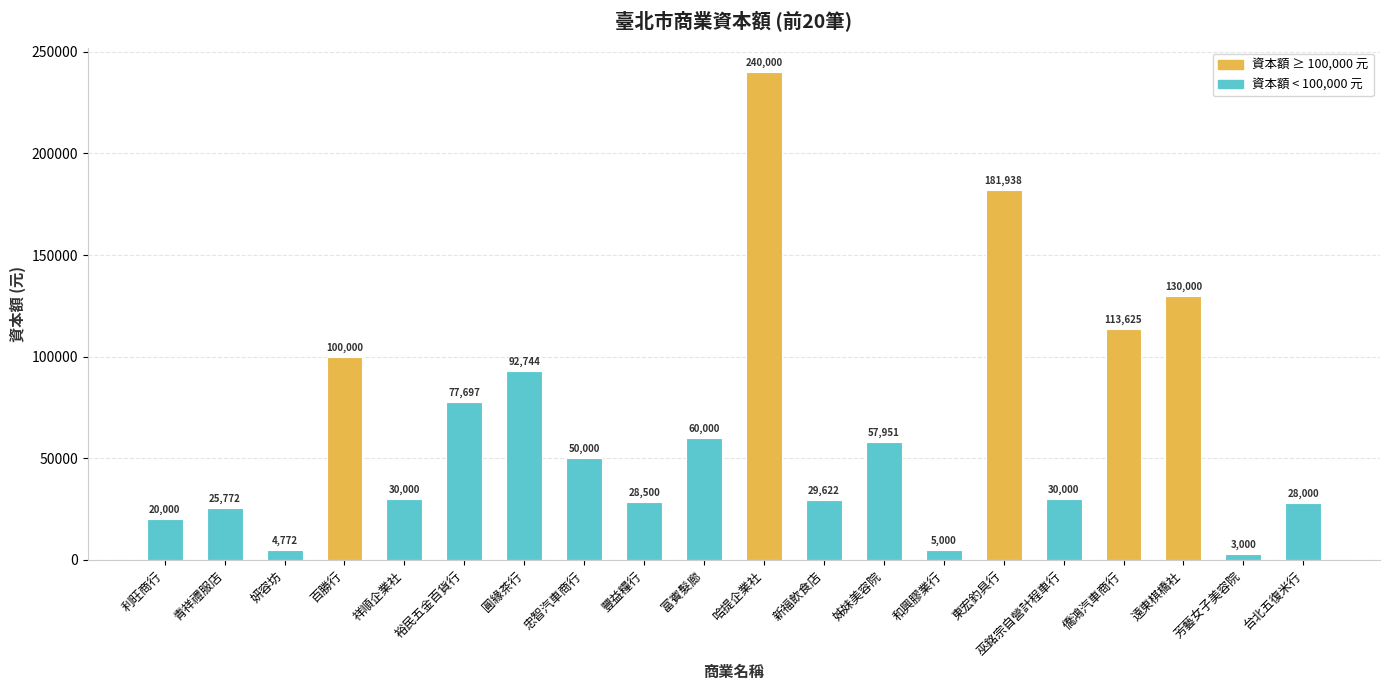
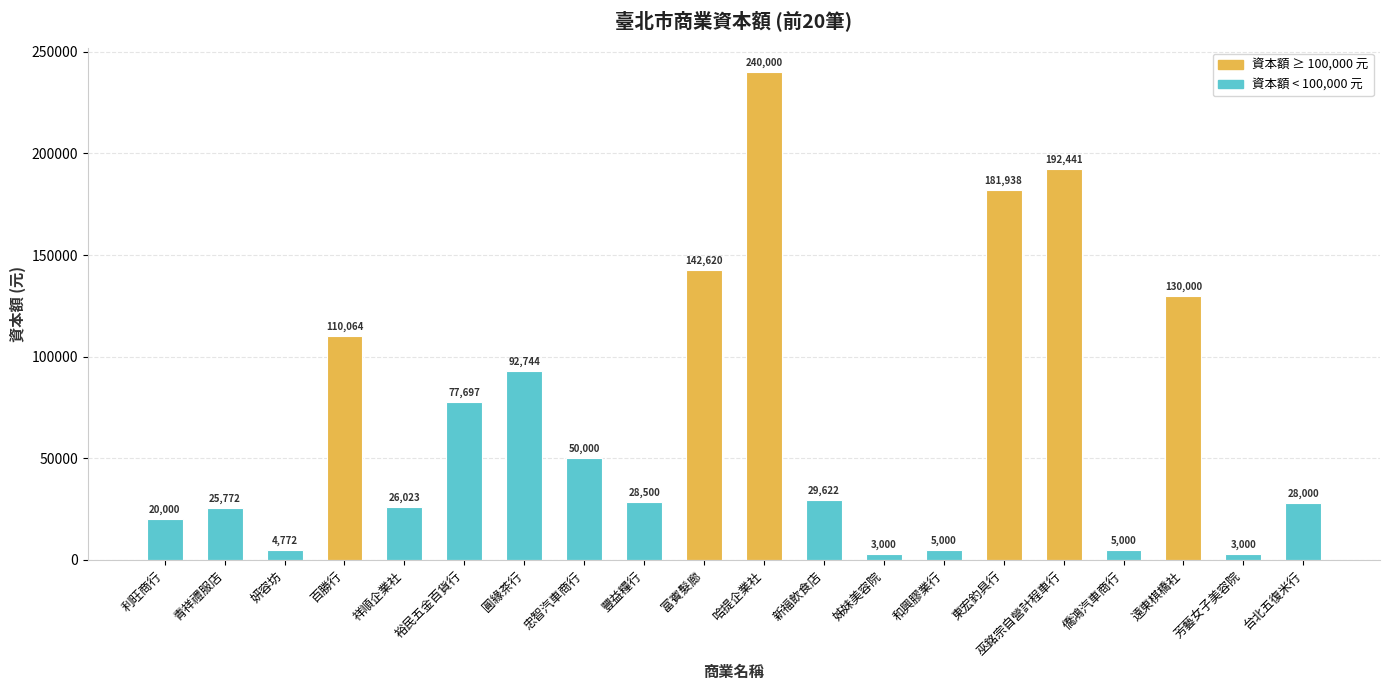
百勝行: 100,000 -> 110,064
祥順企業社: 30,000 -> 26,023
富賓髮廊: 60,000 -> 142,620
姊妹美容院: 57,951 -> 3,000
巫銘宗自營計程車行: 30,000 -> 192,441
僑鴻汽車商行: 113,625 -> 5,000
